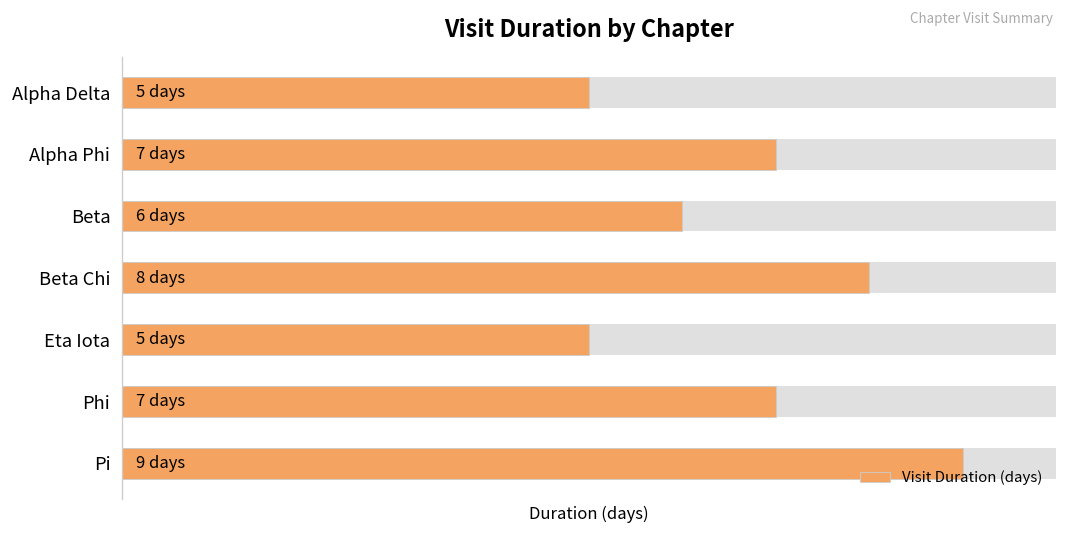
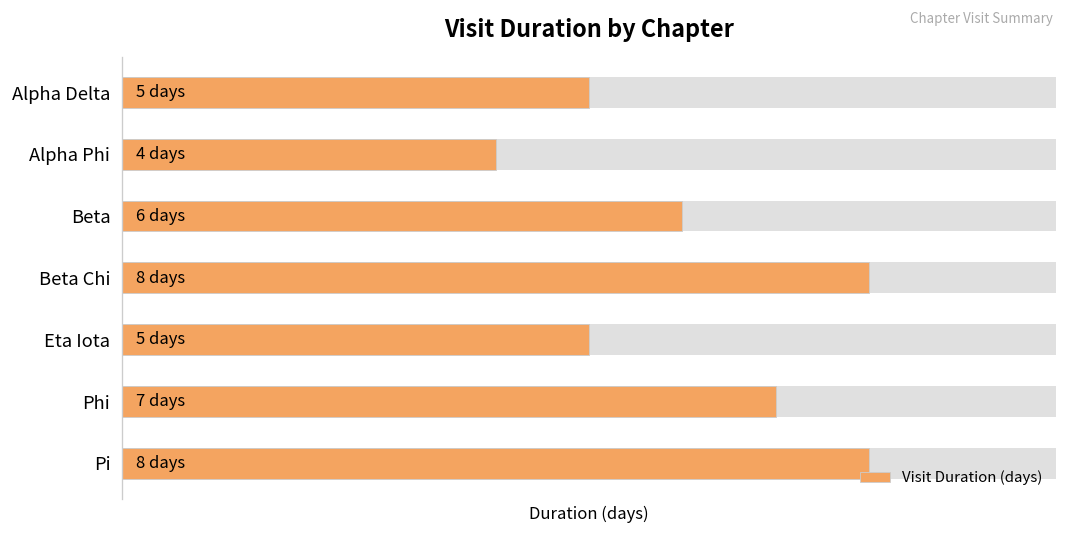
Visit Duration (days), Alpha Phi: 7 -> 4
Visit Duration (days), Pi: 9 -> 8
